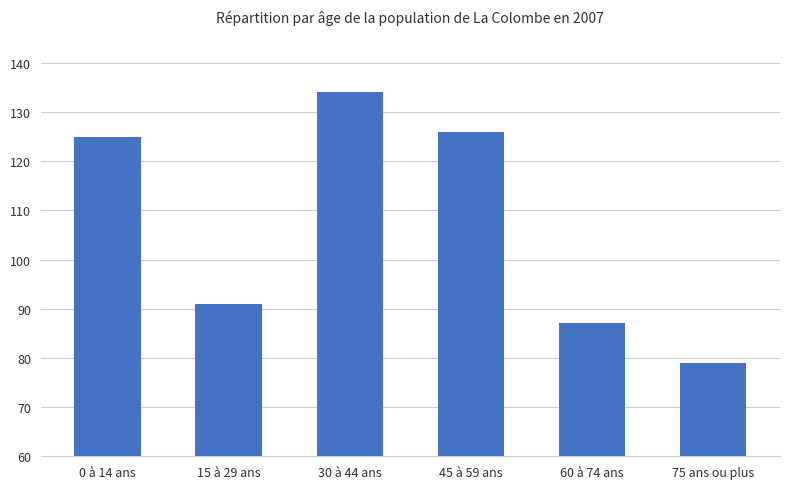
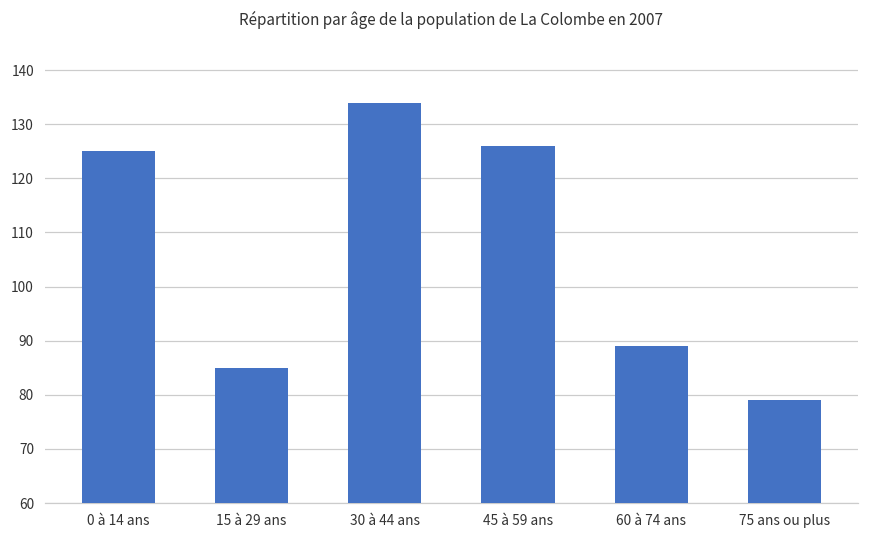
15 à 29 ans: 91 -> 85
60 à 74 ans: 87 -> 89
